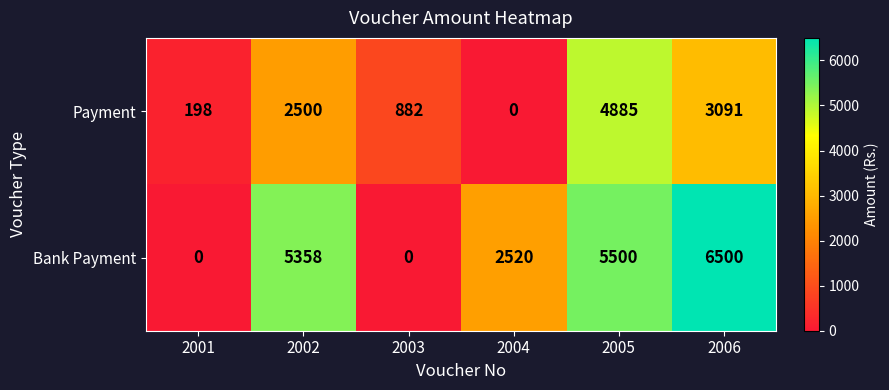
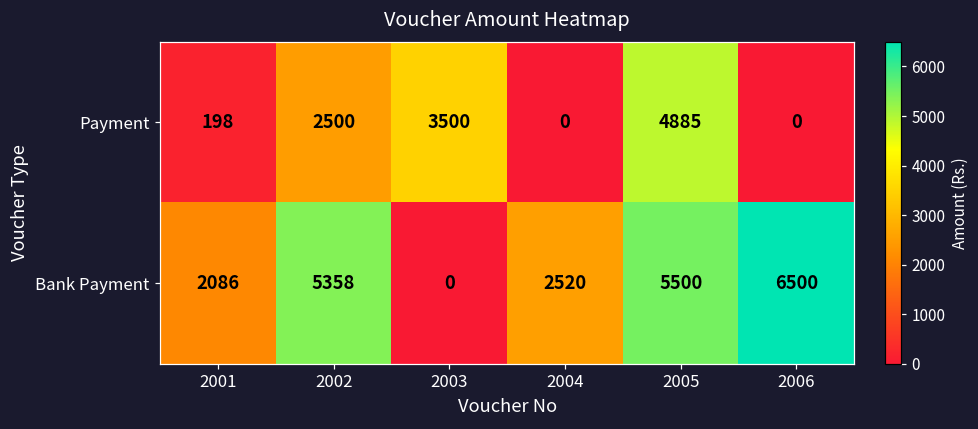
Payment, 2003: 882 -> 3500
Payment, 2006: 3091 -> 0
Bank Payment, 2001: 0 -> 2086
